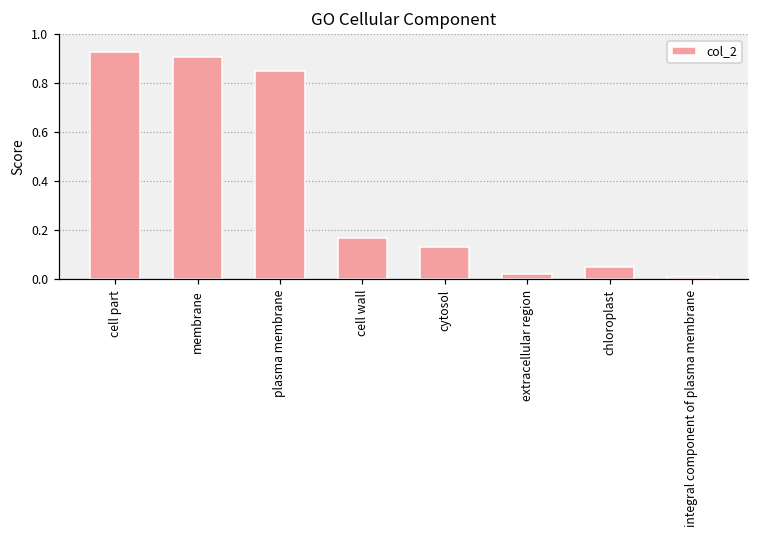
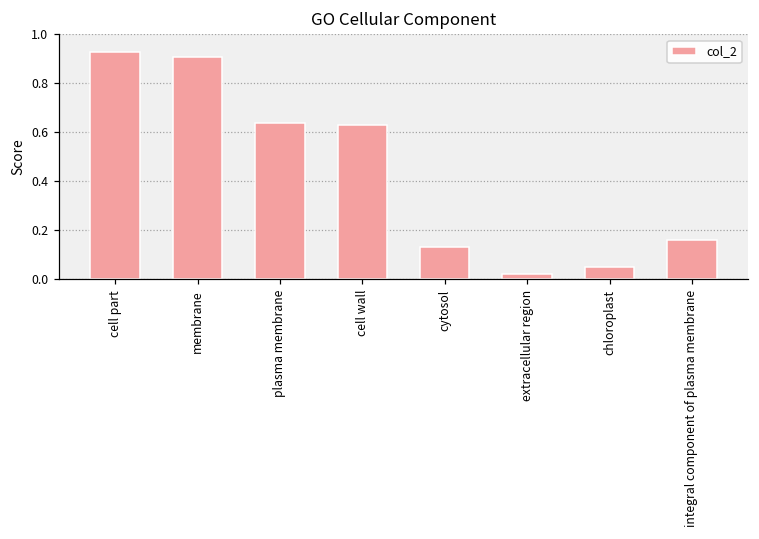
plasma membrane: 0.85 -> 0.64
cell wall: 0.17 -> 0.63
integral component of plasma membrane: 0.01 -> 0.16
